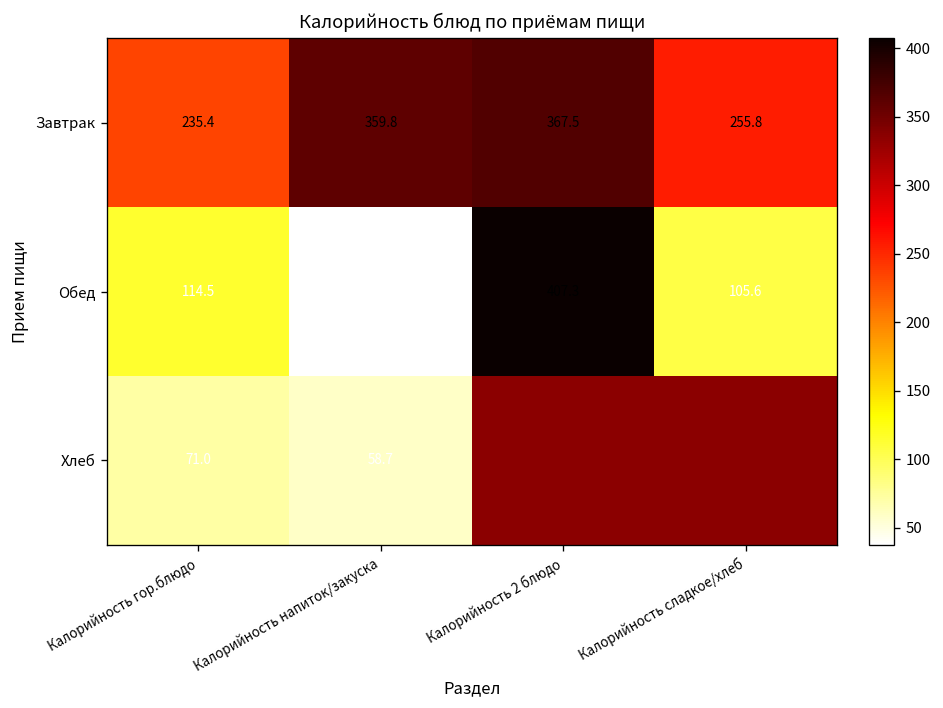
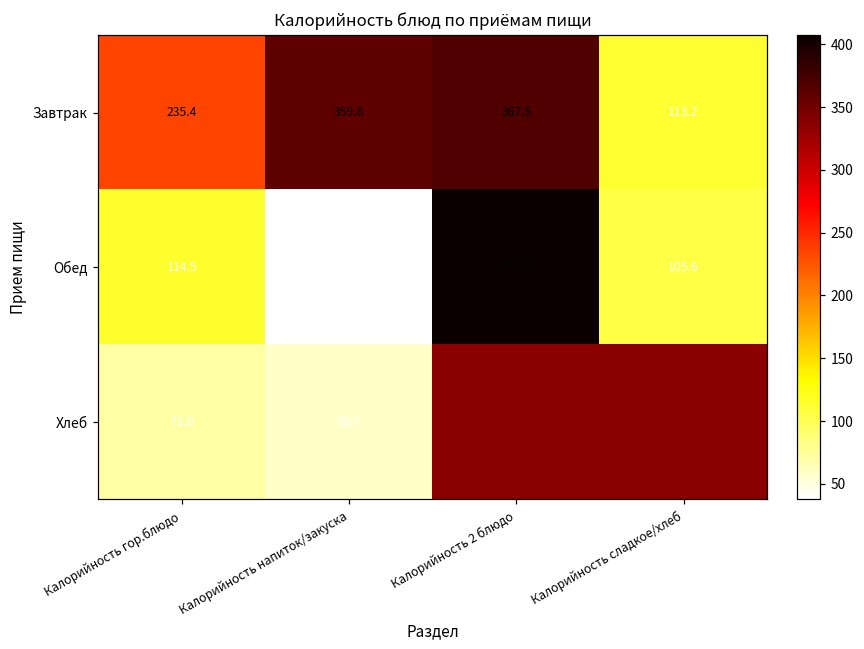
Завтрак, Калорийность сладкое/хлеб: 255.8 -> 113.2
